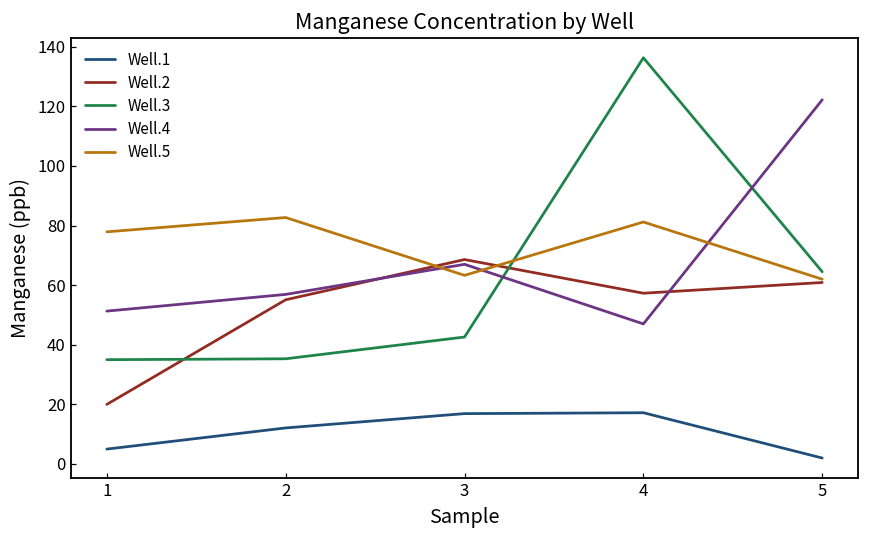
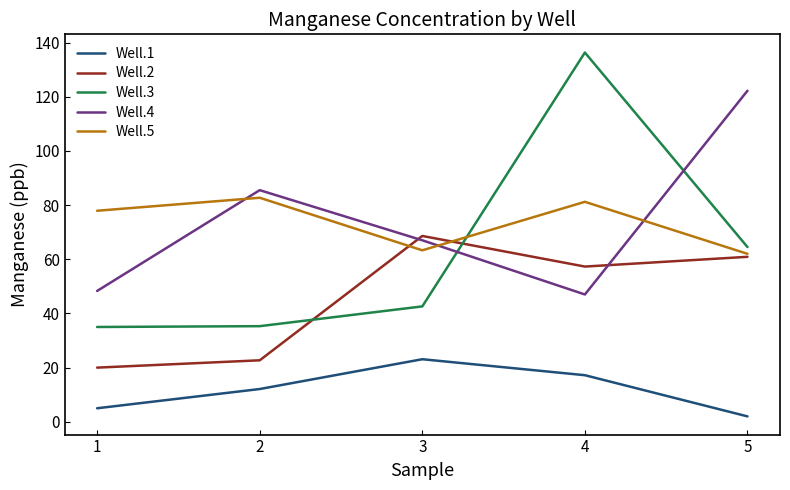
Well.4, 1: 51 -> 48
Well.2, 2: 55 -> 23
Well.4, 2: 57 -> 86
Well.1, 3: 17 -> 23
